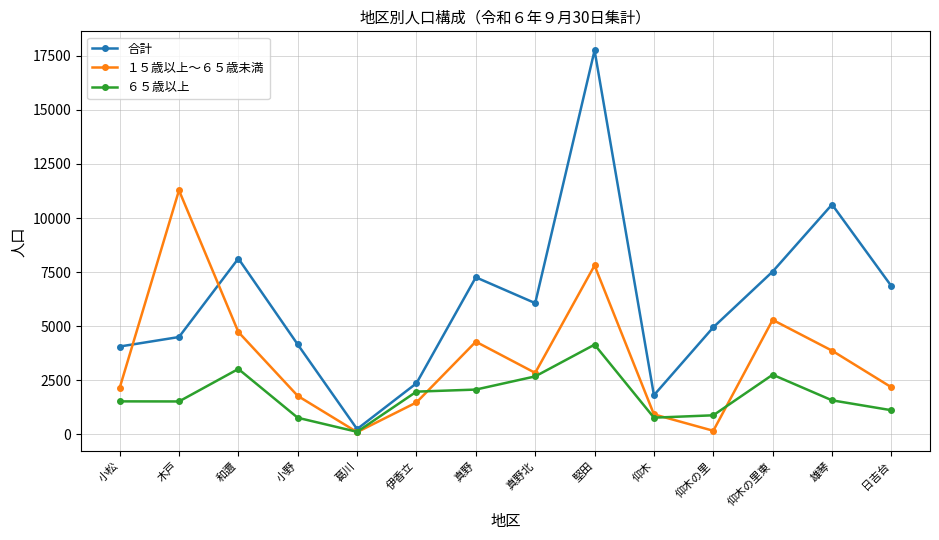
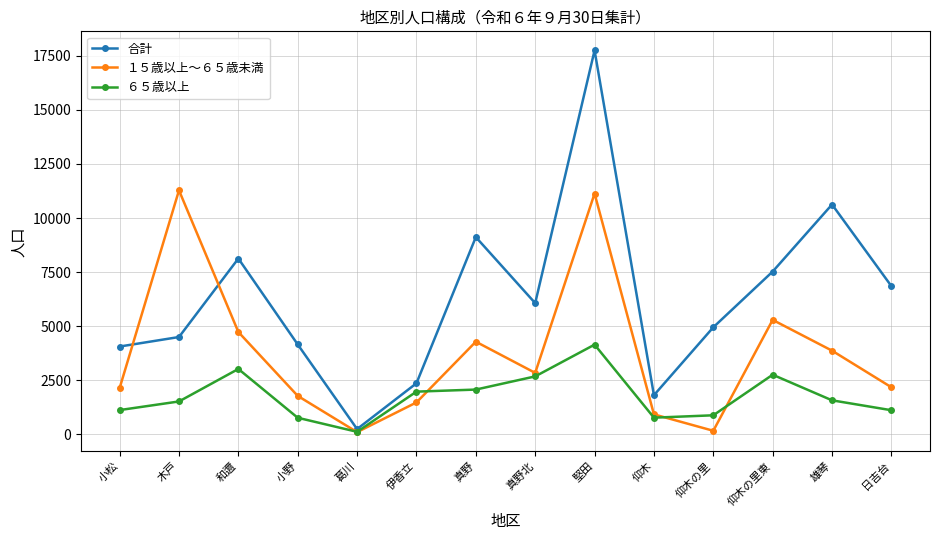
６５歳以上, 小松: 1500 -> 1100
合計, 真野: 7300 -> 9100
１５歳以上～６５歳未満, 堅田: 7800 -> 11100
